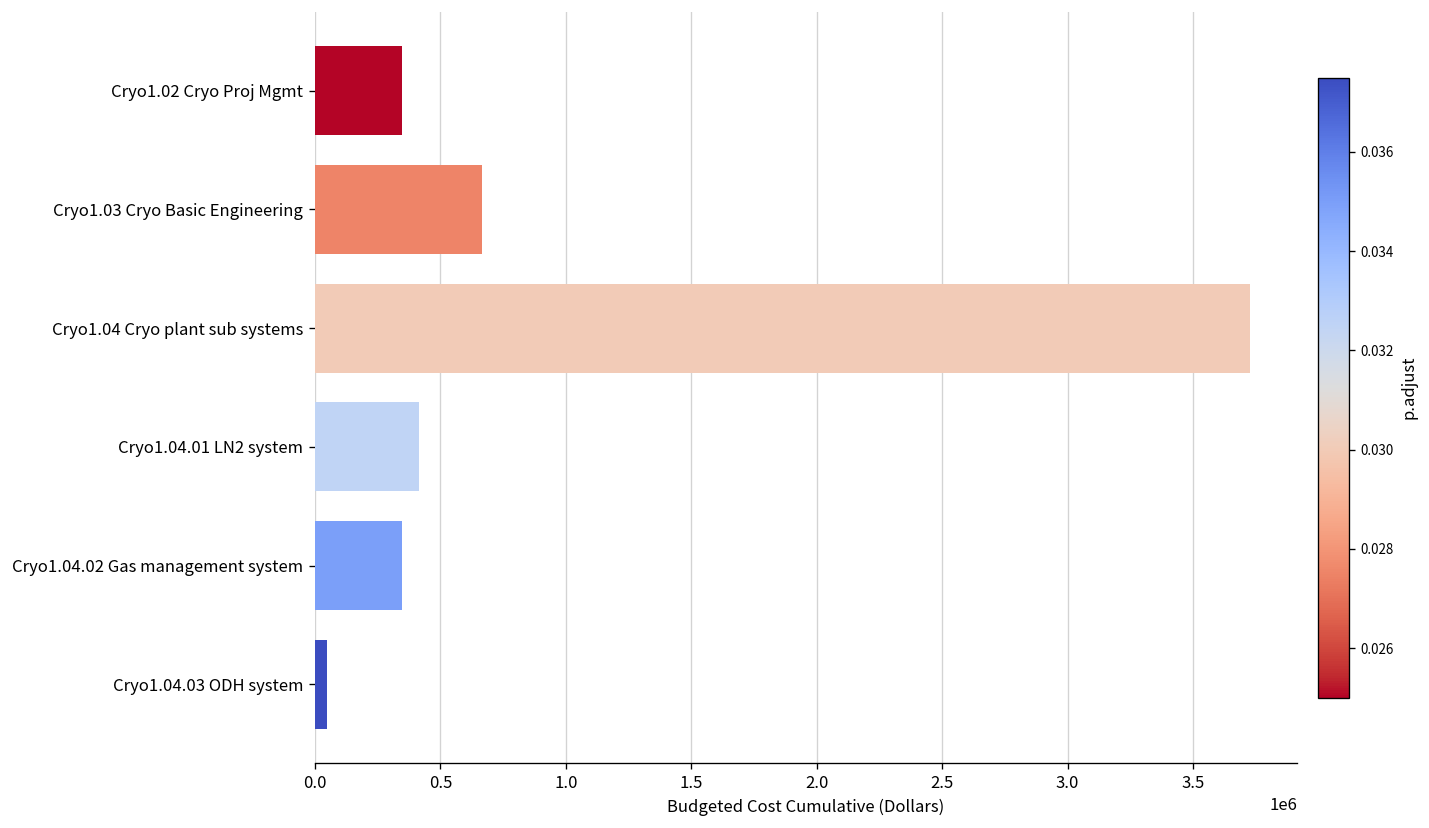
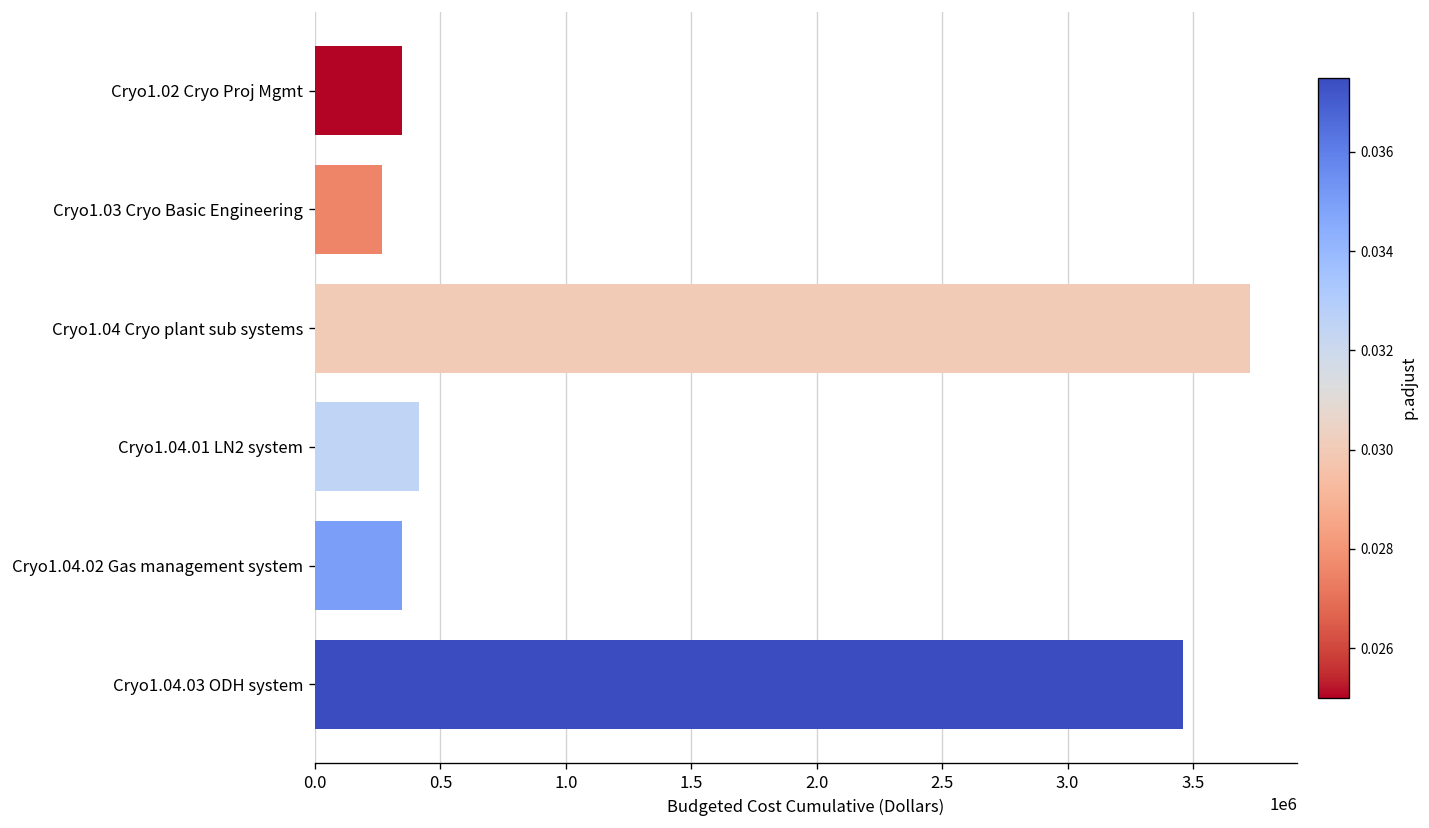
Cryo1.03 Cryo Basic Engineering: 670000 -> 270000
Cryo1.04.03 ODH system: 50000 -> 3460000
